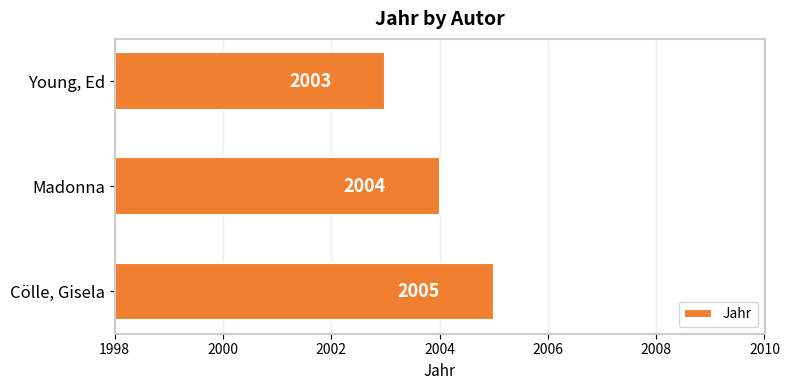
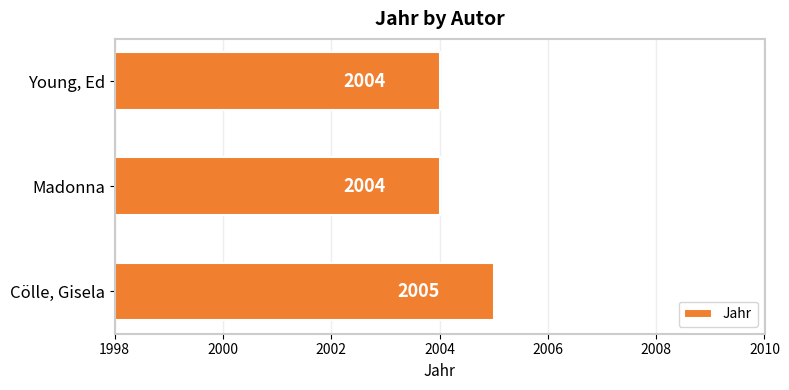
Young, Ed: 2003 -> 2004
